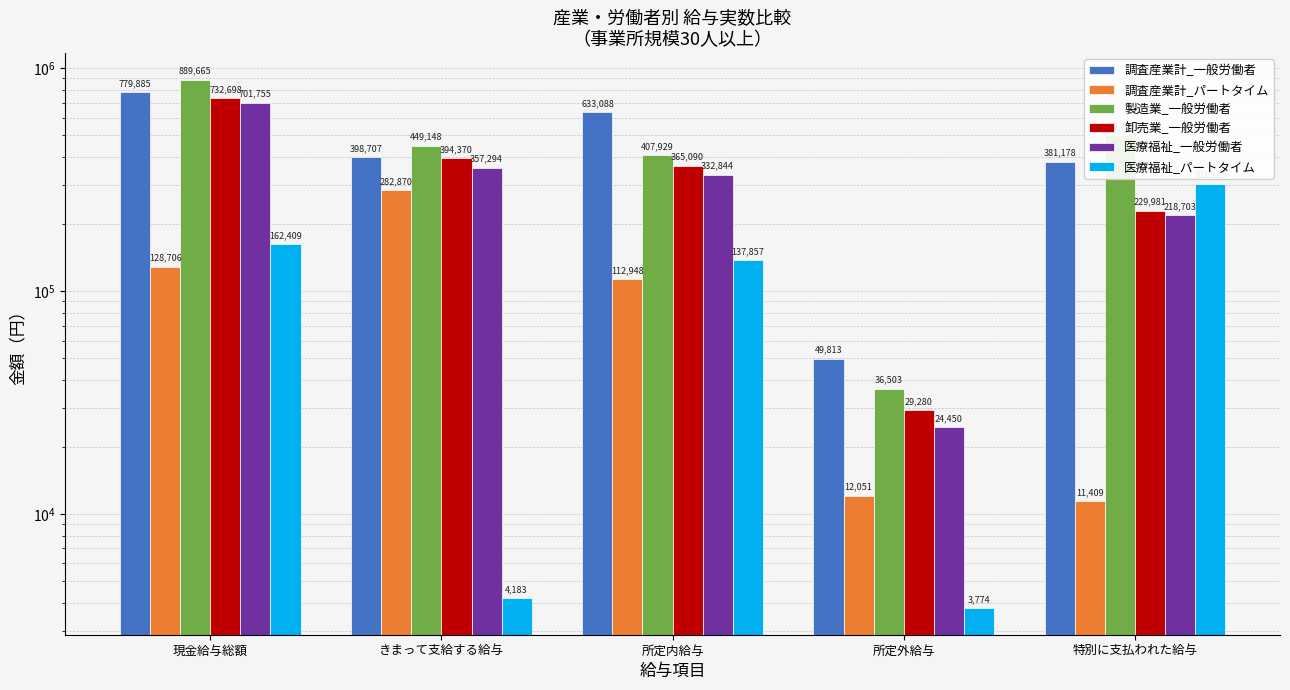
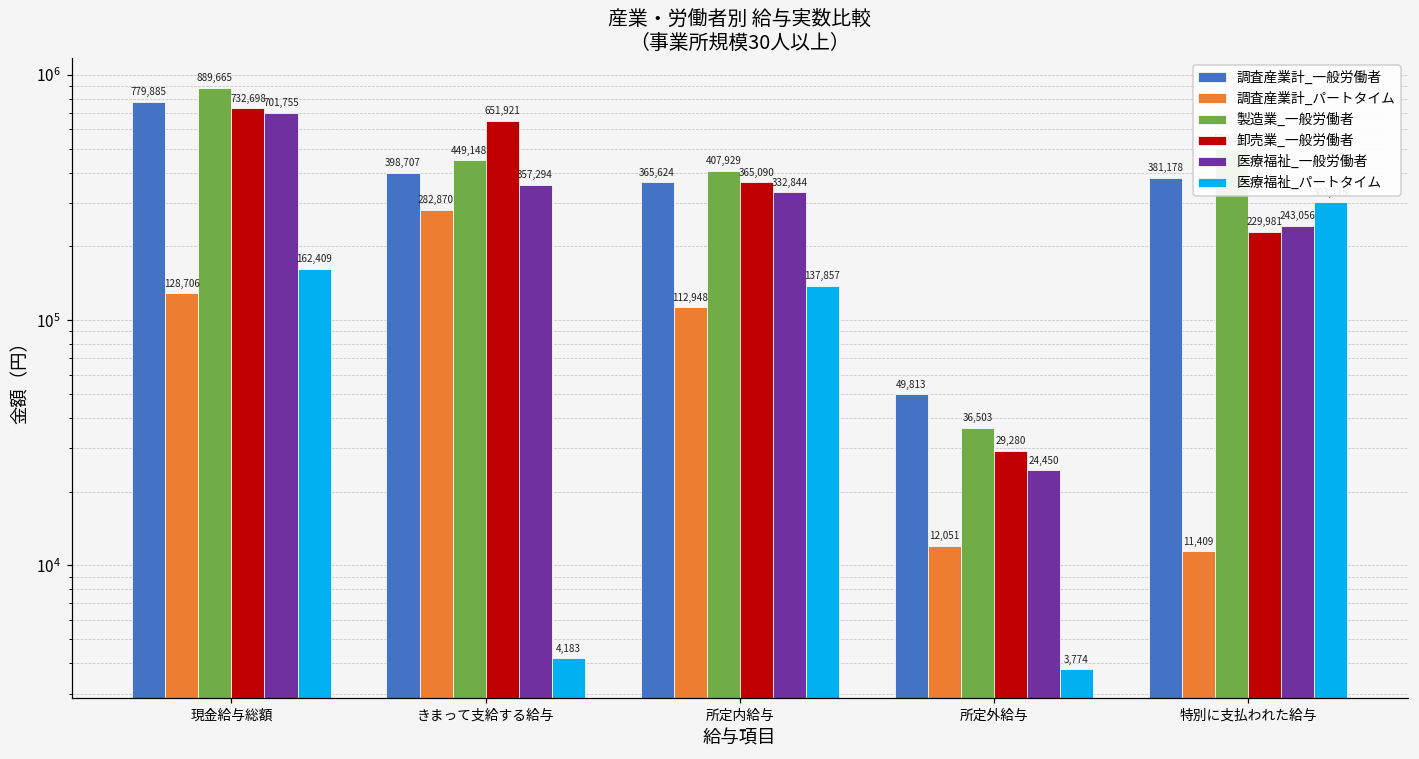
卸売業_一般労働者, きまって支給する給与: 394,370 -> 651,921
調査産業計_一般労働者, 所定内給与: 633,088 -> 365,624
医療福祉_一般労働者, 特別に支払われた給与: 218,703 -> 243,056
